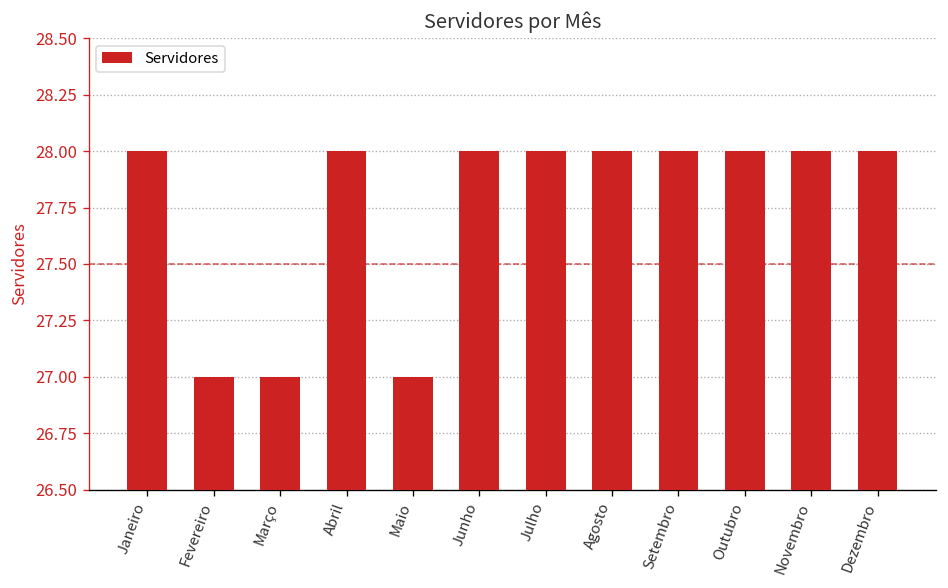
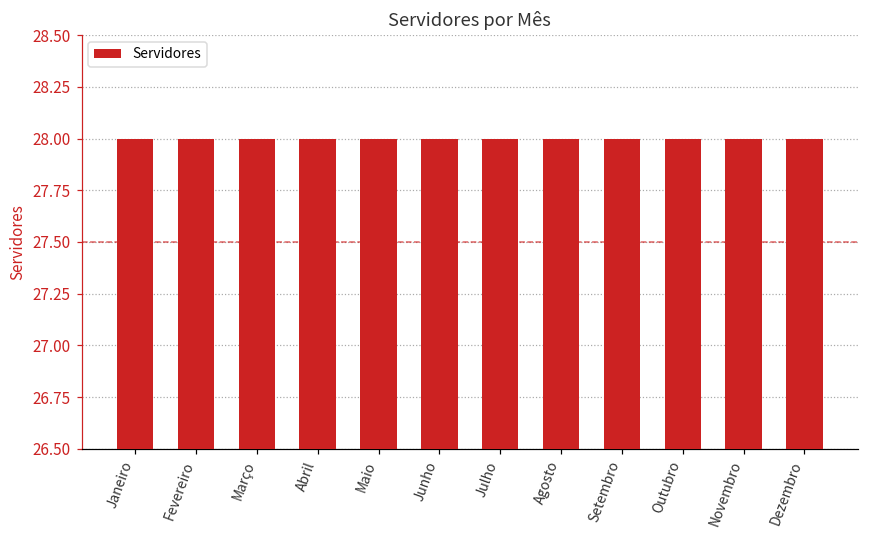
Fevereiro: 27 -> 28
Março: 27 -> 28
Maio: 27 -> 28
